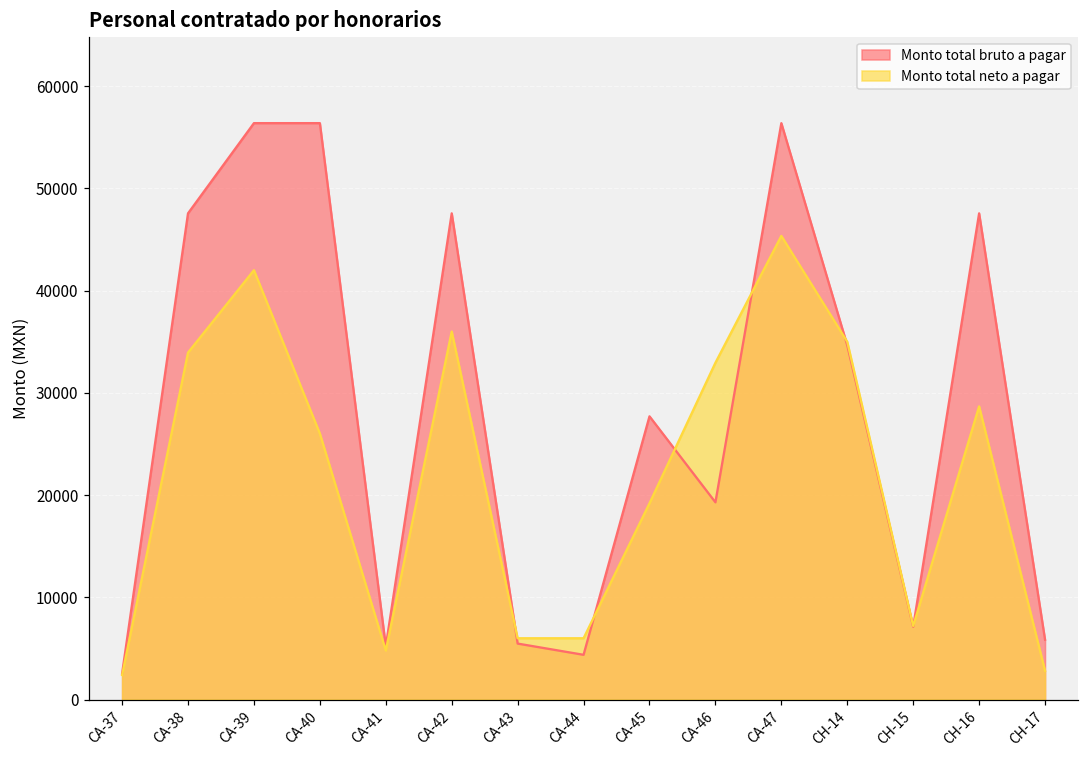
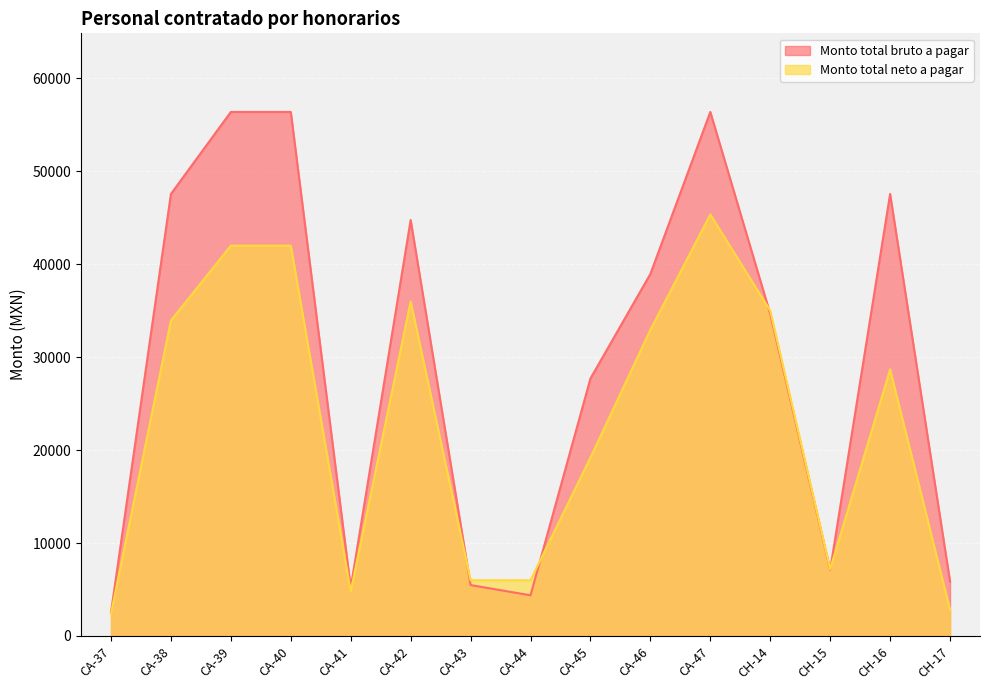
Monto total neto a pagar, CA-40: 26000 -> 42000
Monto total bruto a pagar, CA-42: 48000 -> 45000
Monto total bruto a pagar, CA-46: 19000 -> 39000
